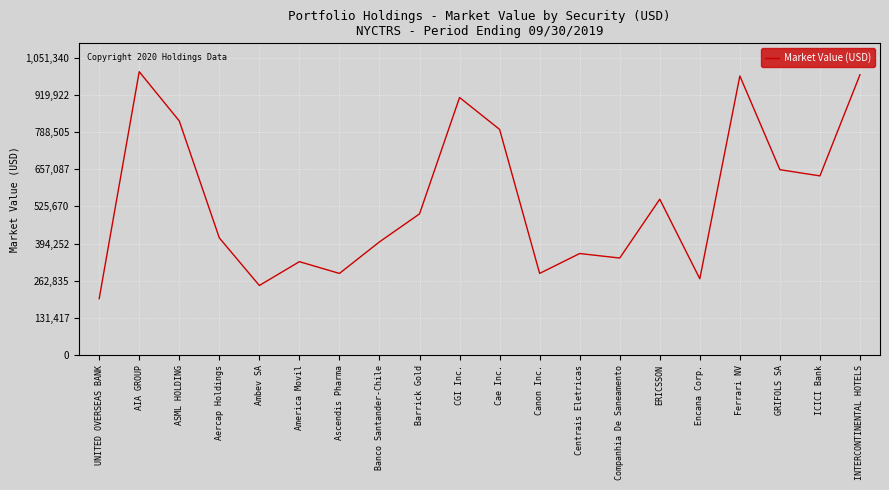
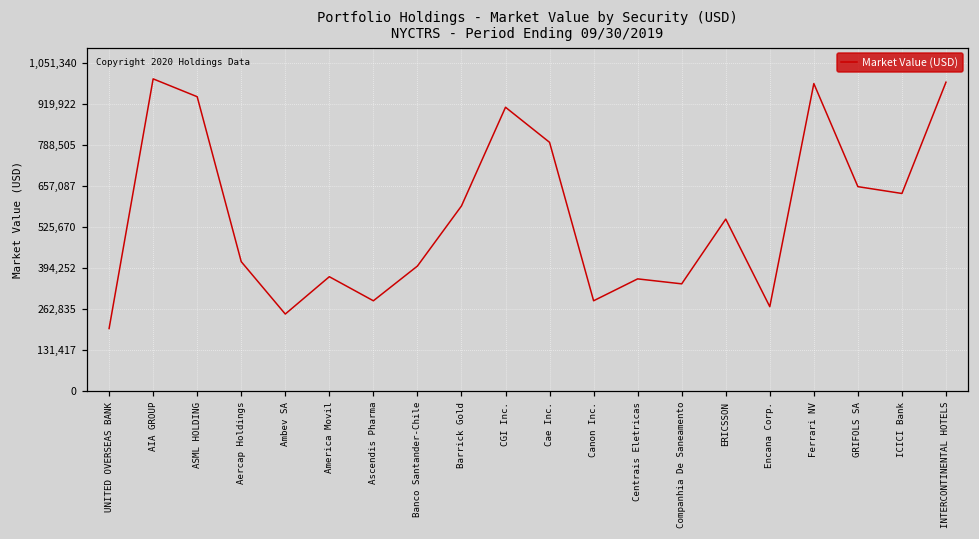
ASML HOLDING: 830,000 -> 940,000
America Movil: 330,000 -> 370,000
Barrick Gold: 500,000 -> 590,000
